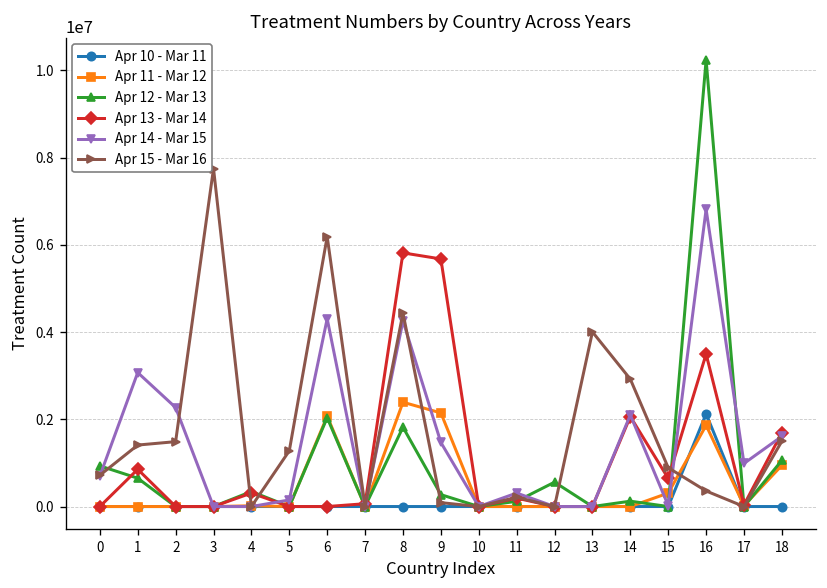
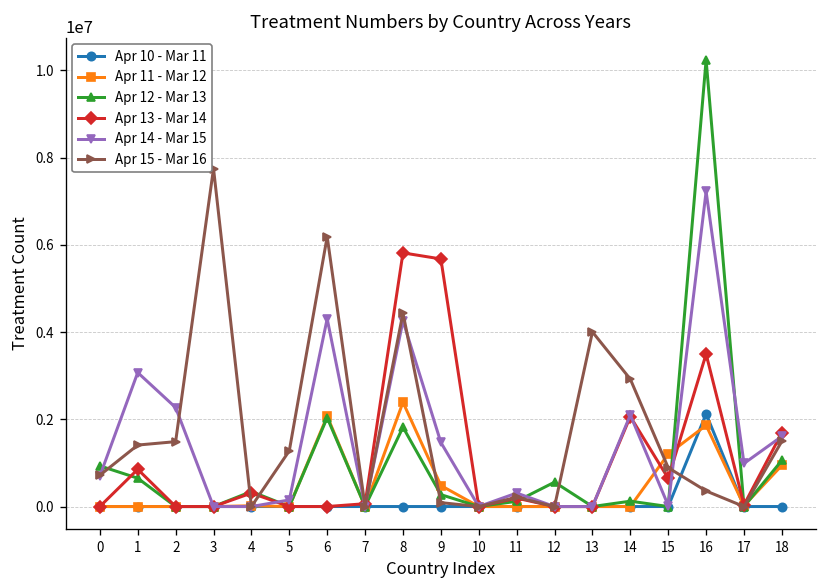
Apr 11 - Mar 12, 9: 2100000 -> 500000
Apr 11 - Mar 12, 15: 300000 -> 1200000
Apr 14 - Mar 15, 16: 6800000 -> 7200000
